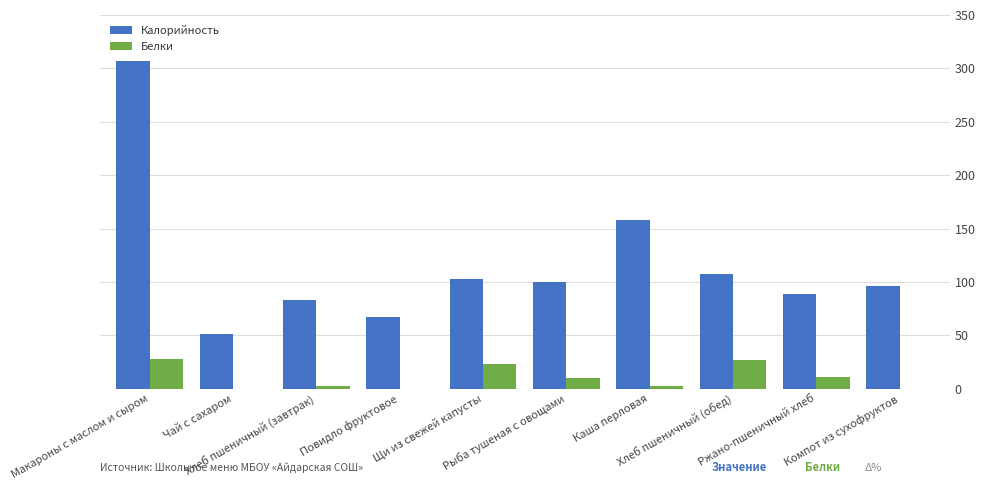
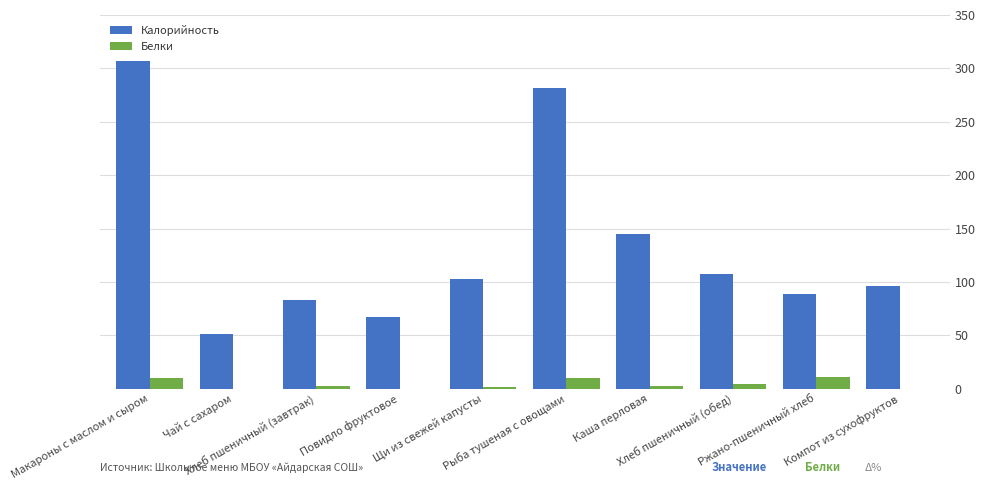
Белки, Макароны с маслом и сыром: 28 -> 10
Белки, Щи из свежей капусты: 24 -> 2
Калорийность, Рыба тушеная с овощами: 100 -> 282
Калорийность, Каша перловая: 158 -> 145
Белки, Хлеб пшеничный (обед): 27 -> 4
